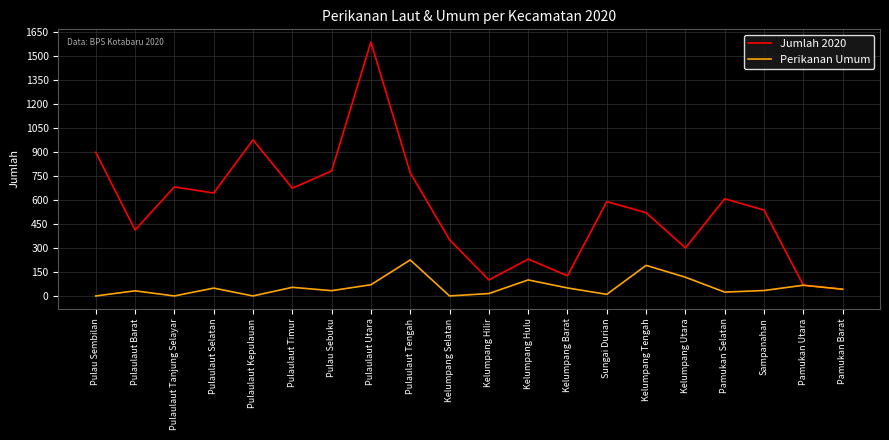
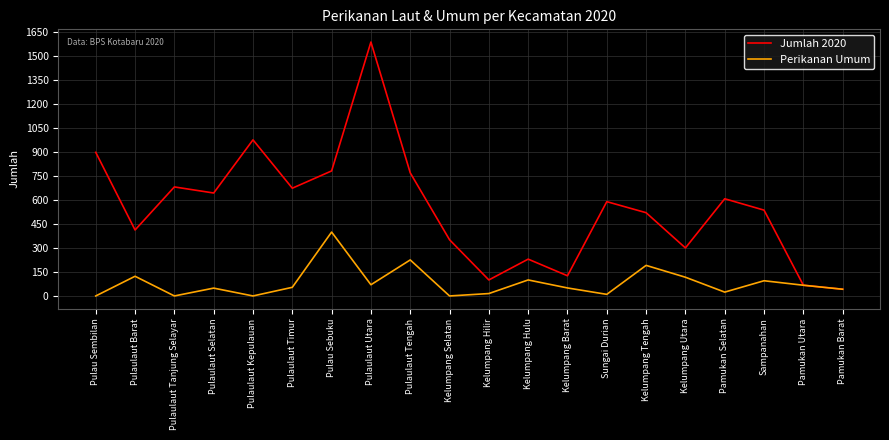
Perikanan Umum, Pulaulaut Barat: 30 -> 120
Perikanan Umum, Pulau Sebuku: 30 -> 400
Perikanan Umum, Sampanahan: 30 -> 100
